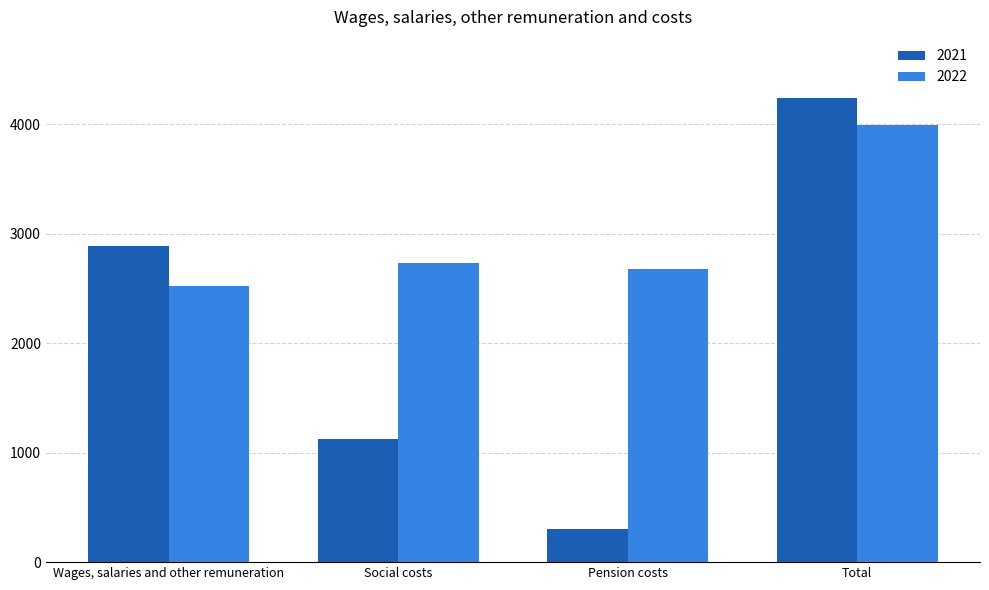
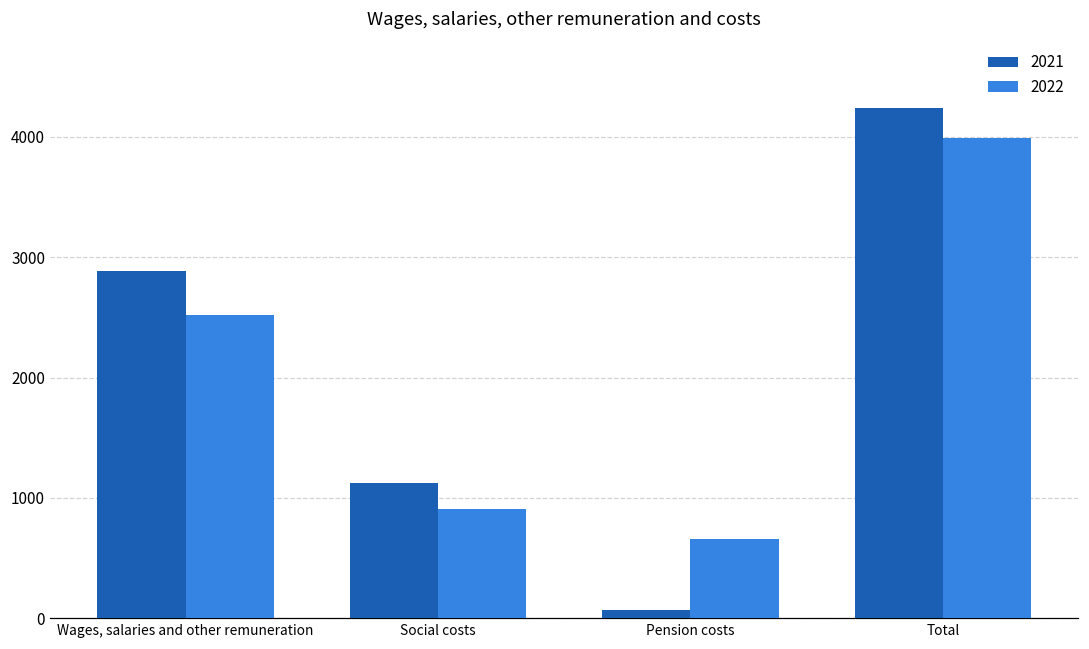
2022, Social costs: 2740 -> 910
2021, Pension costs: 300 -> 70
2022, Pension costs: 2680 -> 660
